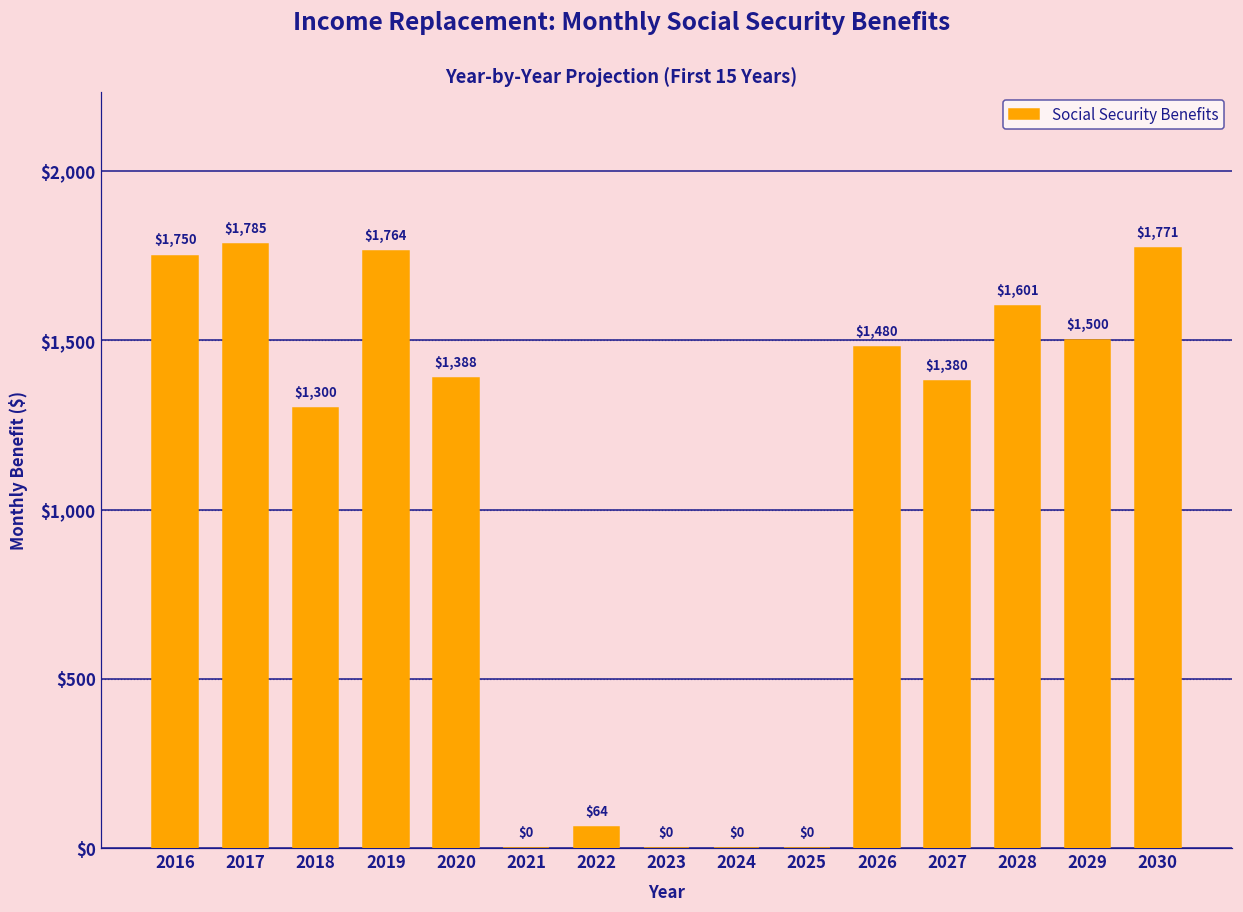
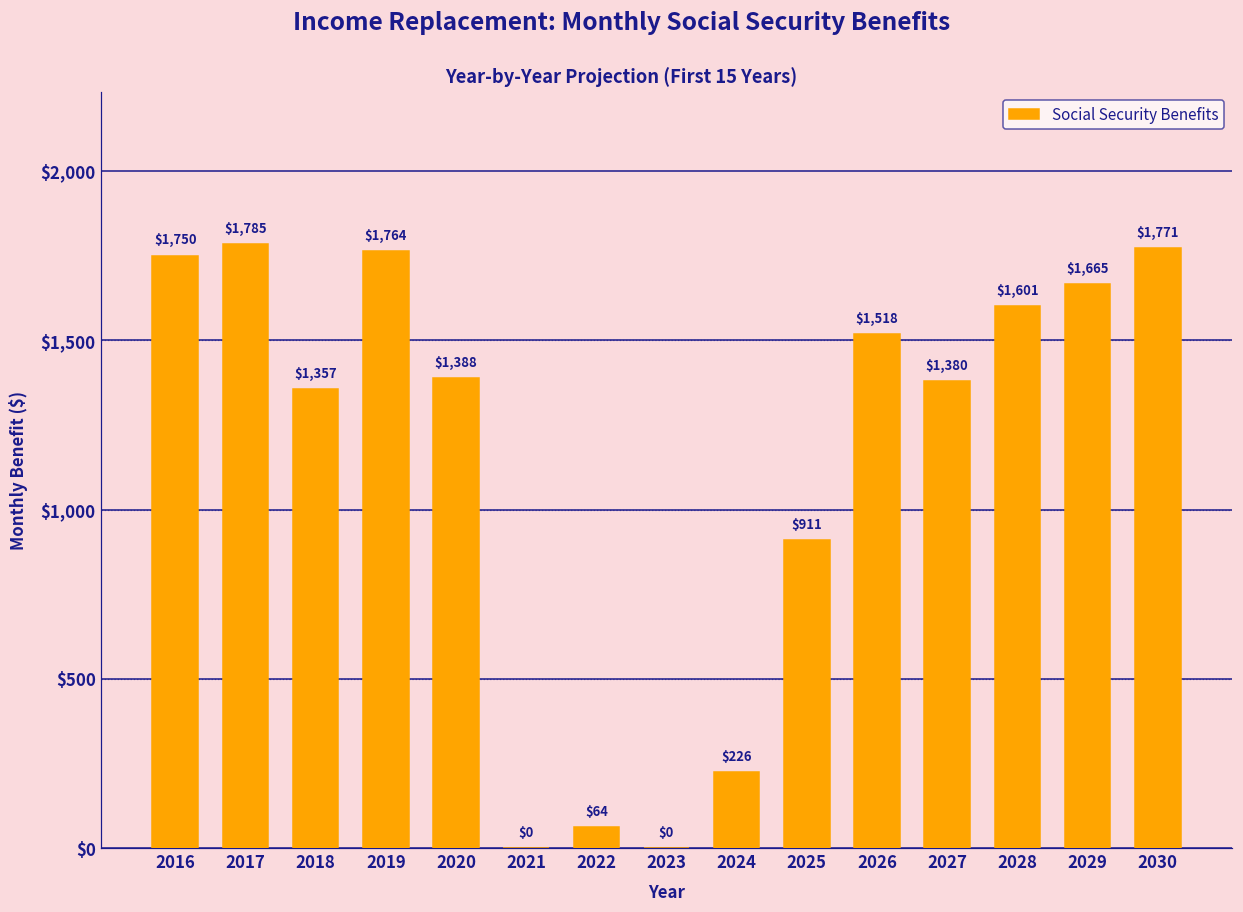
2018: $1,300 -> $1,357
2024: $0 -> $226
2025: $0 -> $911
2026: $1,480 -> $1,518
2029: $1,500 -> $1,665
